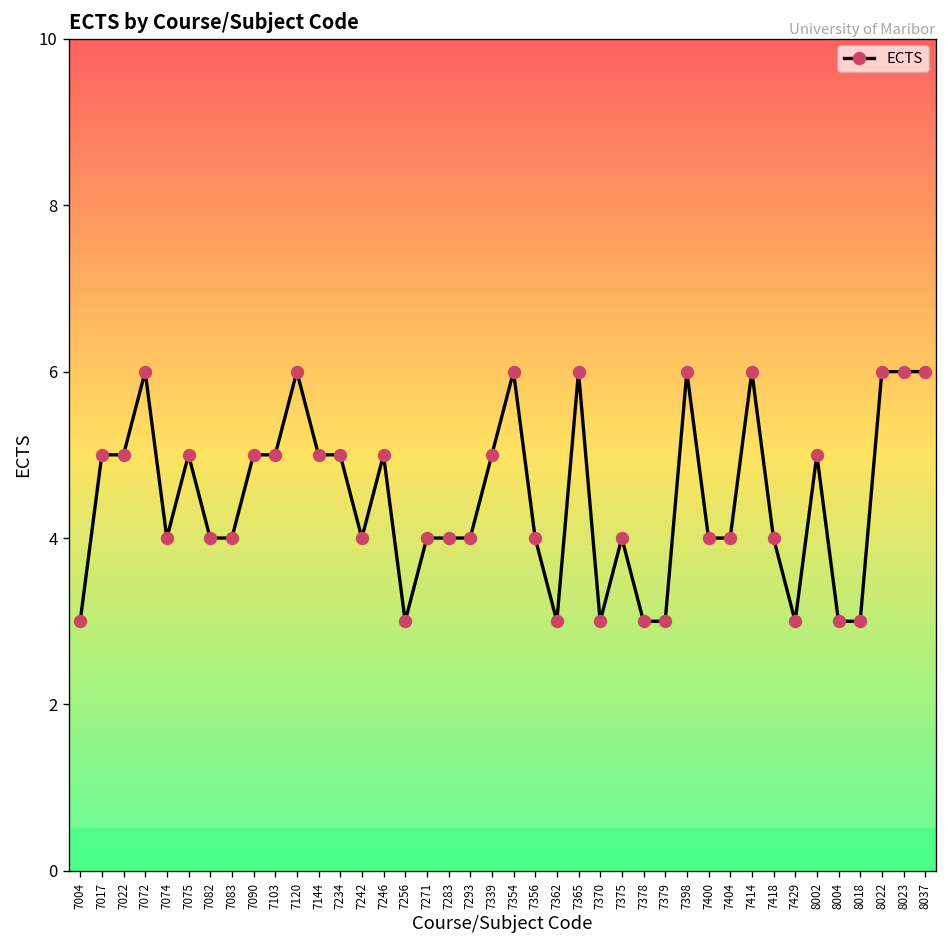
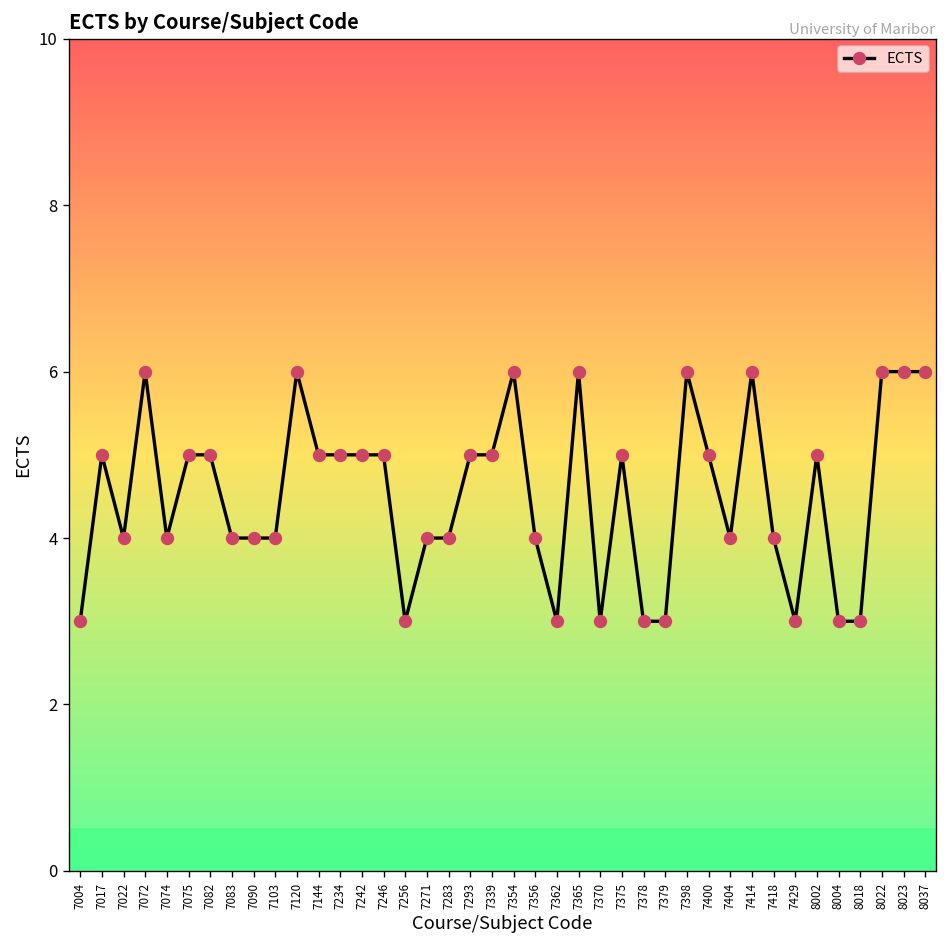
7022: 5 -> 4
7082: 4 -> 5
7090: 5 -> 4
7103: 5 -> 4
7242: 4 -> 5
7293: 4 -> 5
7375: 4 -> 5
7400: 4 -> 5
